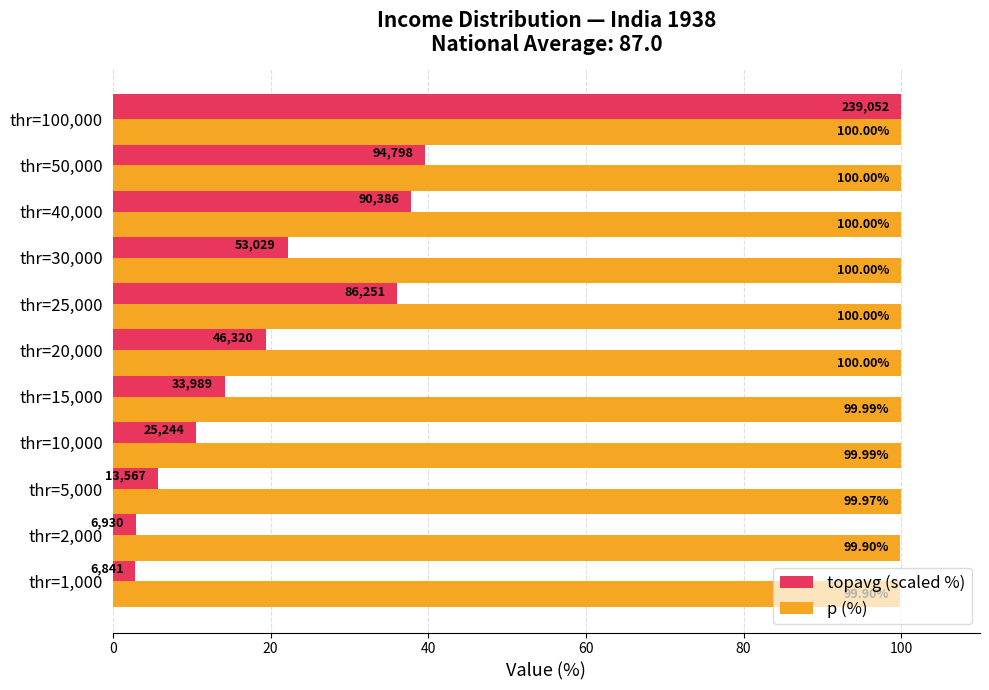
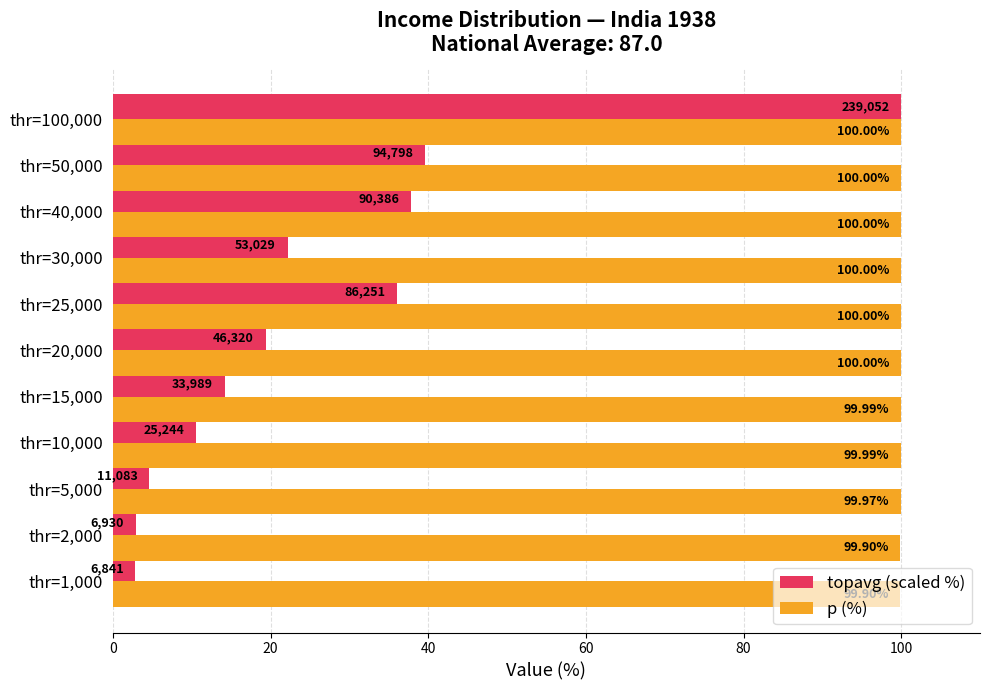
topavg (scaled %), thr=5,000: 13,567 -> 11,083
